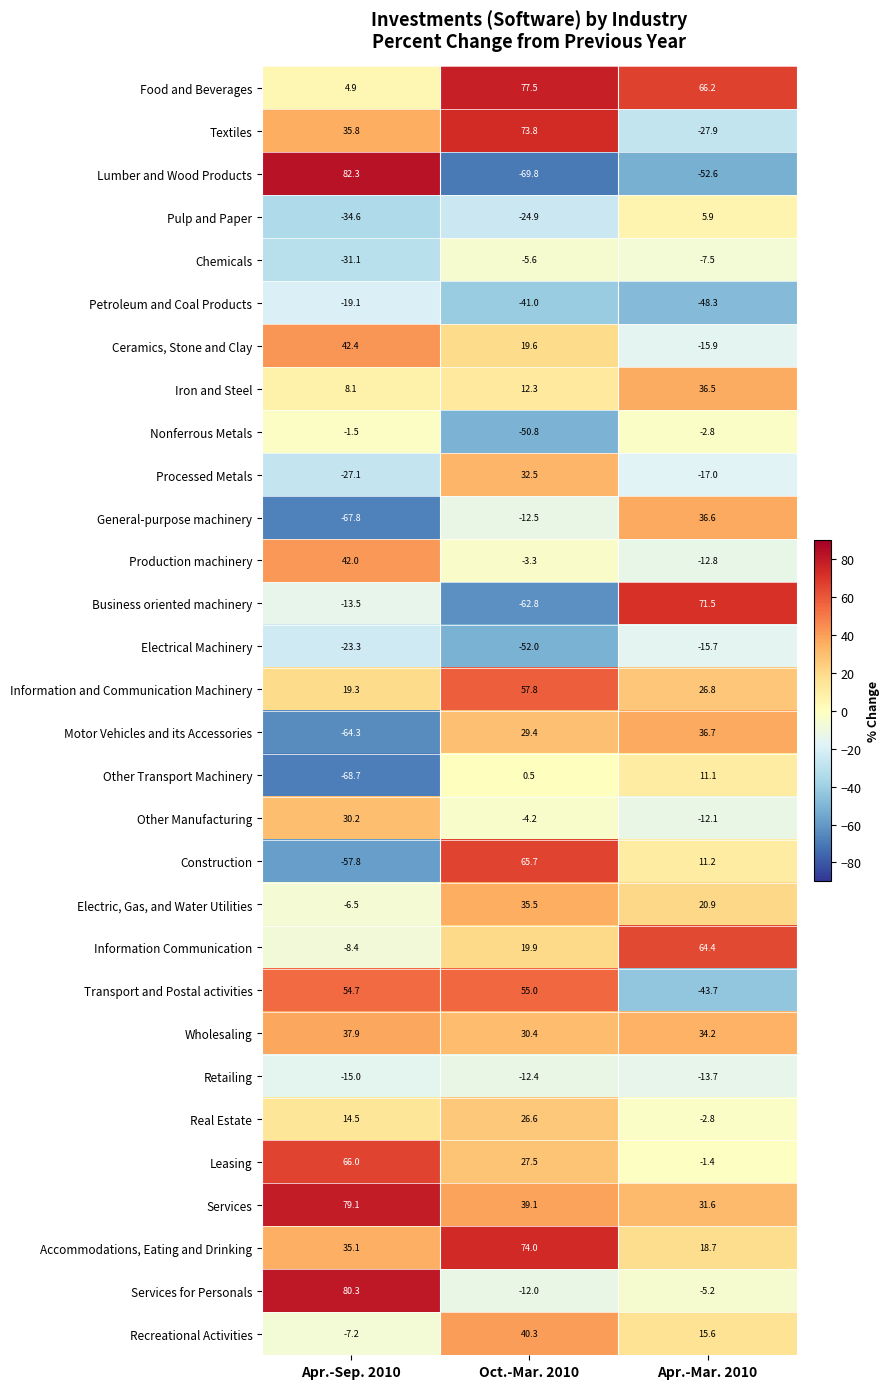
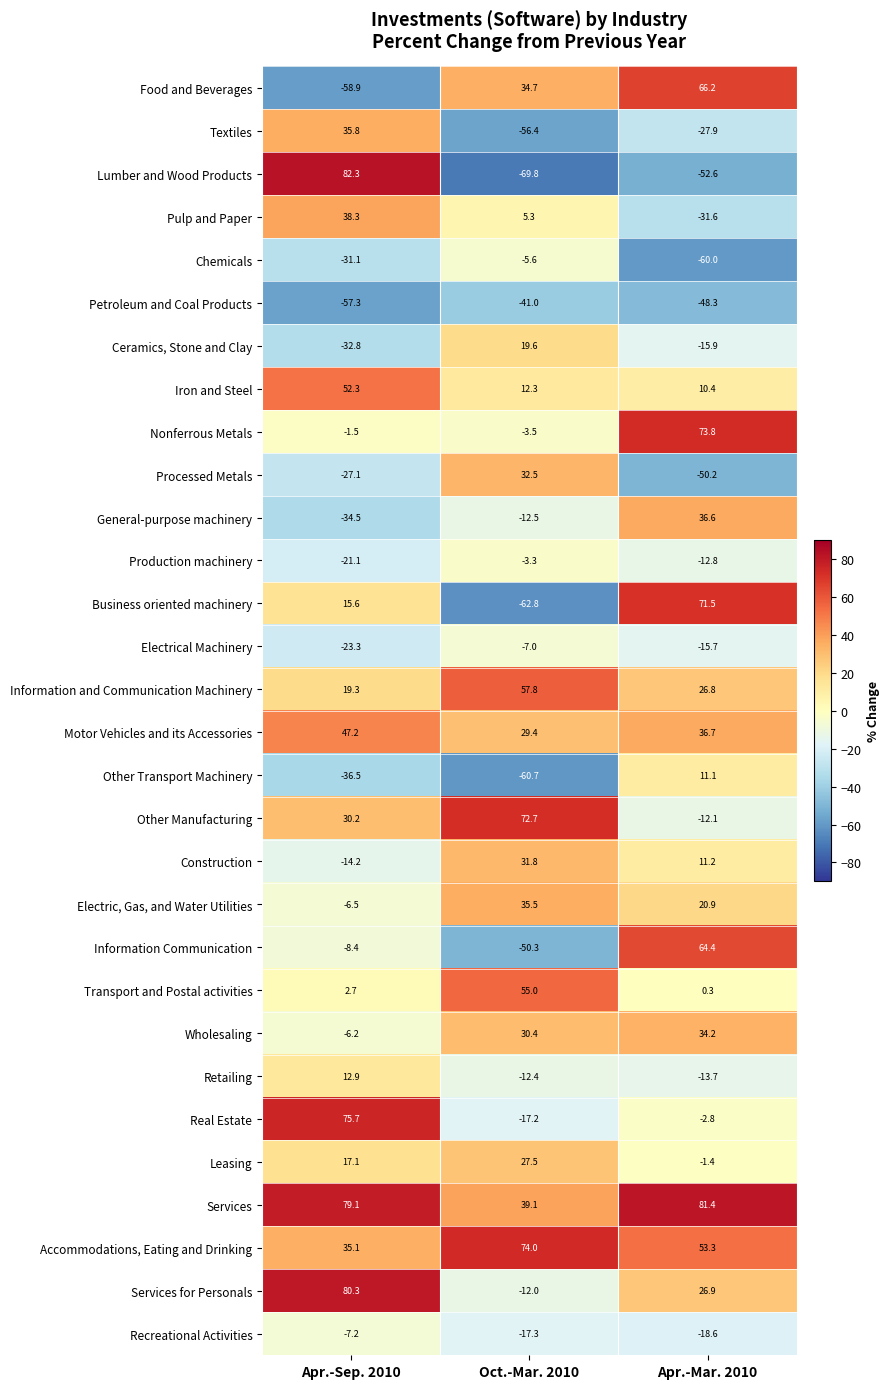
Food and Beverages, Apr.-Sep. 2010: 4.9 -> -58.9
Food and Beverages, Oct.-Mar. 2010: 77.5 -> 34.7
Textiles, Oct.-Mar. 2010: 73.8 -> -56.4
Pulp and Paper, Apr.-Sep. 2010: -34.6 -> 38.3
Pulp and Paper, Oct.-Mar. 2010: -24.9 -> 5.3
Pulp and Paper, Apr.-Mar. 2010: 5.9 -> -31.6
Chemicals, Apr.-Mar. 2010: -7.5 -> -60.0
Petroleum and Coal Products, Apr.-Sep. 2010: -19.1 -> -57.3
Ceramics, Stone and Clay, Apr.-Sep. 2010: 42.4 -> -32.8
Iron and Steel, Apr.-Sep. 2010: 8.1 -> 52.3
Iron and Steel, Apr.-Mar. 2010: 36.5 -> 10.4
Nonferrous Metals, Oct.-Mar. 2010: -50.8 -> -3.5
Nonferrous Metals, Apr.-Mar. 2010: -2.8 -> 73.8
Processed Metals, Apr.-Mar. 2010: -17.0 -> -50.2
General-purpose machinery, Apr.-Sep. 2010: -67.8 -> -34.5
Production machinery, Apr.-Sep. 2010: 42.0 -> -21.1
Business oriented machinery, Apr.-Sep. 2010: -13.5 -> 15.6
Electrical Machinery, Oct.-Mar. 2010: -52.0 -> -7.0
Motor Vehicles and its Accessories, Apr.-Sep. 2010: -64.3 -> 47.2
Other Transport Machinery, Apr.-Sep. 2010: -68.7 -> -36.5
Other Transport Machinery, Oct.-Mar. 2010: 0.5 -> -60.7
Other Manufacturing, Oct.-Mar. 2010: -4.2 -> 72.7
Construction, Apr.-Sep. 2010: -57.8 -> -14.2
Construction, Oct.-Mar. 2010: 65.7 -> 31.8
Information Communication, Oct.-Mar. 2010: 19.9 -> -50.3
Transport and Postal activities, Apr.-Sep. 2010: 54.7 -> 2.7
Transport and Postal activities, Apr.-Mar. 2010: -43.7 -> 0.3
Wholesaling, Apr.-Sep. 2010: 37.9 -> -6.2
Retailing, Apr.-Sep. 2010: -15.0 -> 12.9
Real Estate, Apr.-Sep. 2010: 14.5 -> 75.7
Real Estate, Oct.-Mar. 2010: 26.6 -> -17.2
Leasing, Apr.-Sep. 2010: 66.0 -> 17.1
Services, Apr.-Mar. 2010: 31.6 -> 81.4
Accommodations, Eating and Drinking, Apr.-Mar. 2010: 18.7 -> 53.3
Services for Personals, Apr.-Mar. 2010: -5.2 -> 26.9
Recreational Activities, Oct.-Mar. 2010: 40.3 -> -17.3
Recreational Activities, Apr.-Mar. 2010: 15.6 -> -18.6
